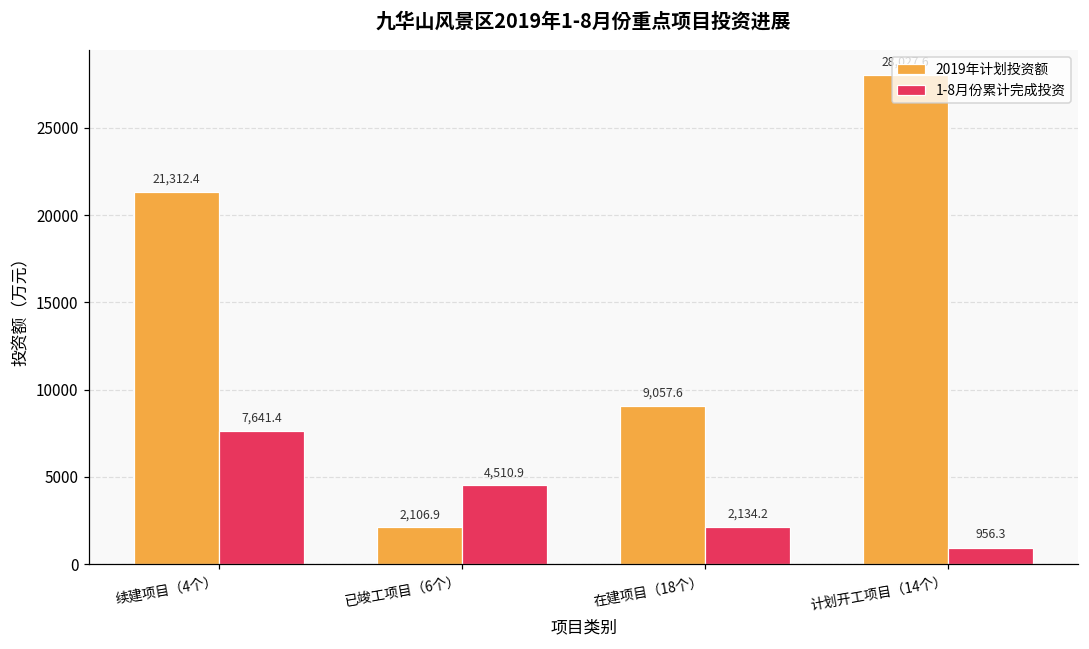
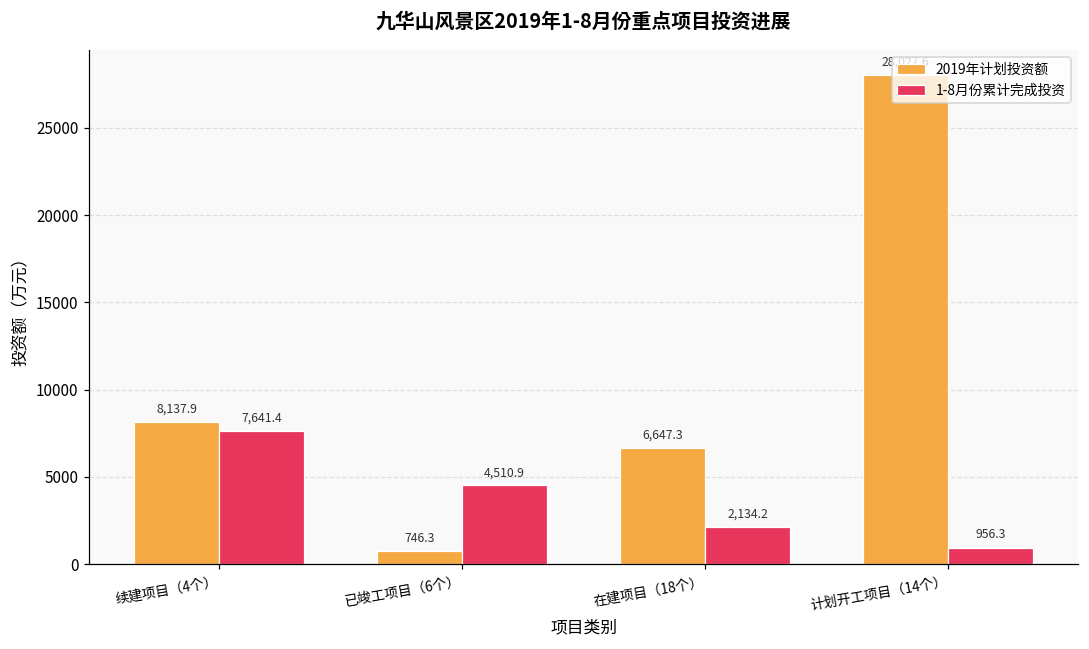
2019年计划投资额, 续建项目（4个）: 21,312.4 -> 8,137.9
2019年计划投资额, 已竣工项目（6个）: 2,106.9 -> 746.3
2019年计划投资额, 在建项目（18个）: 9,057.6 -> 6,647.3
